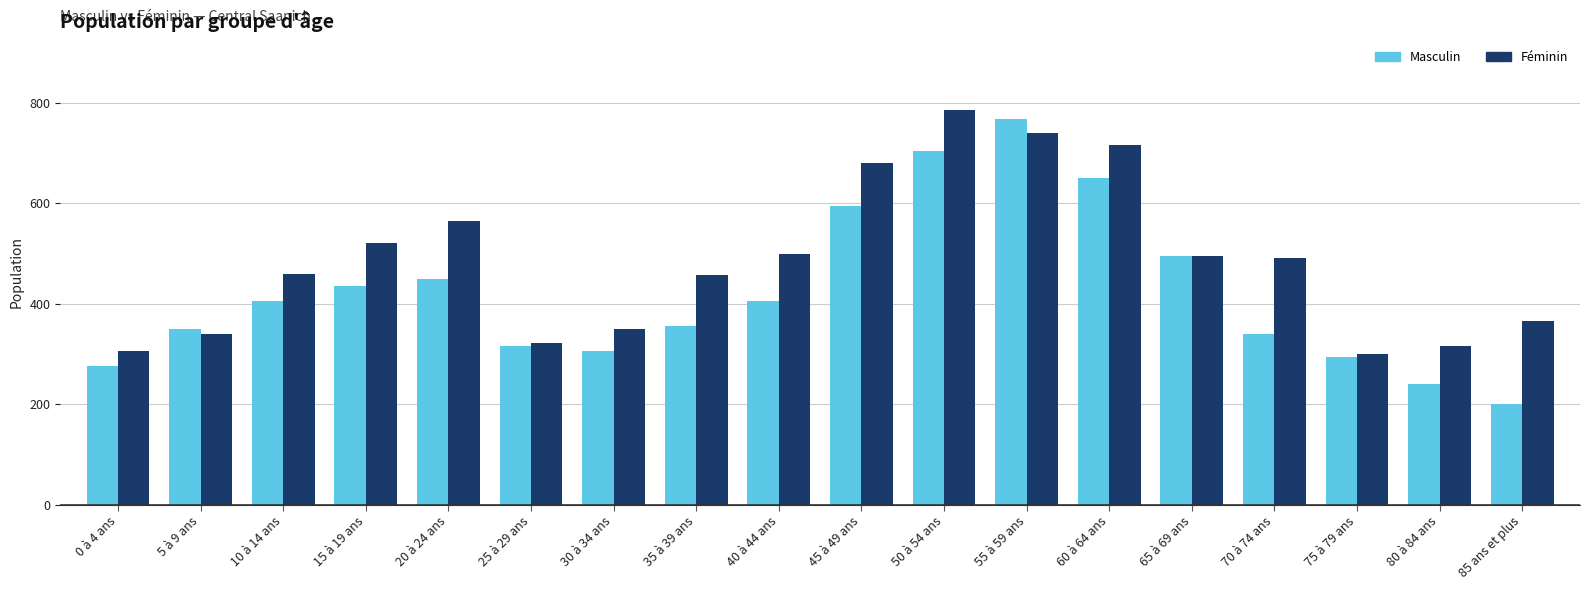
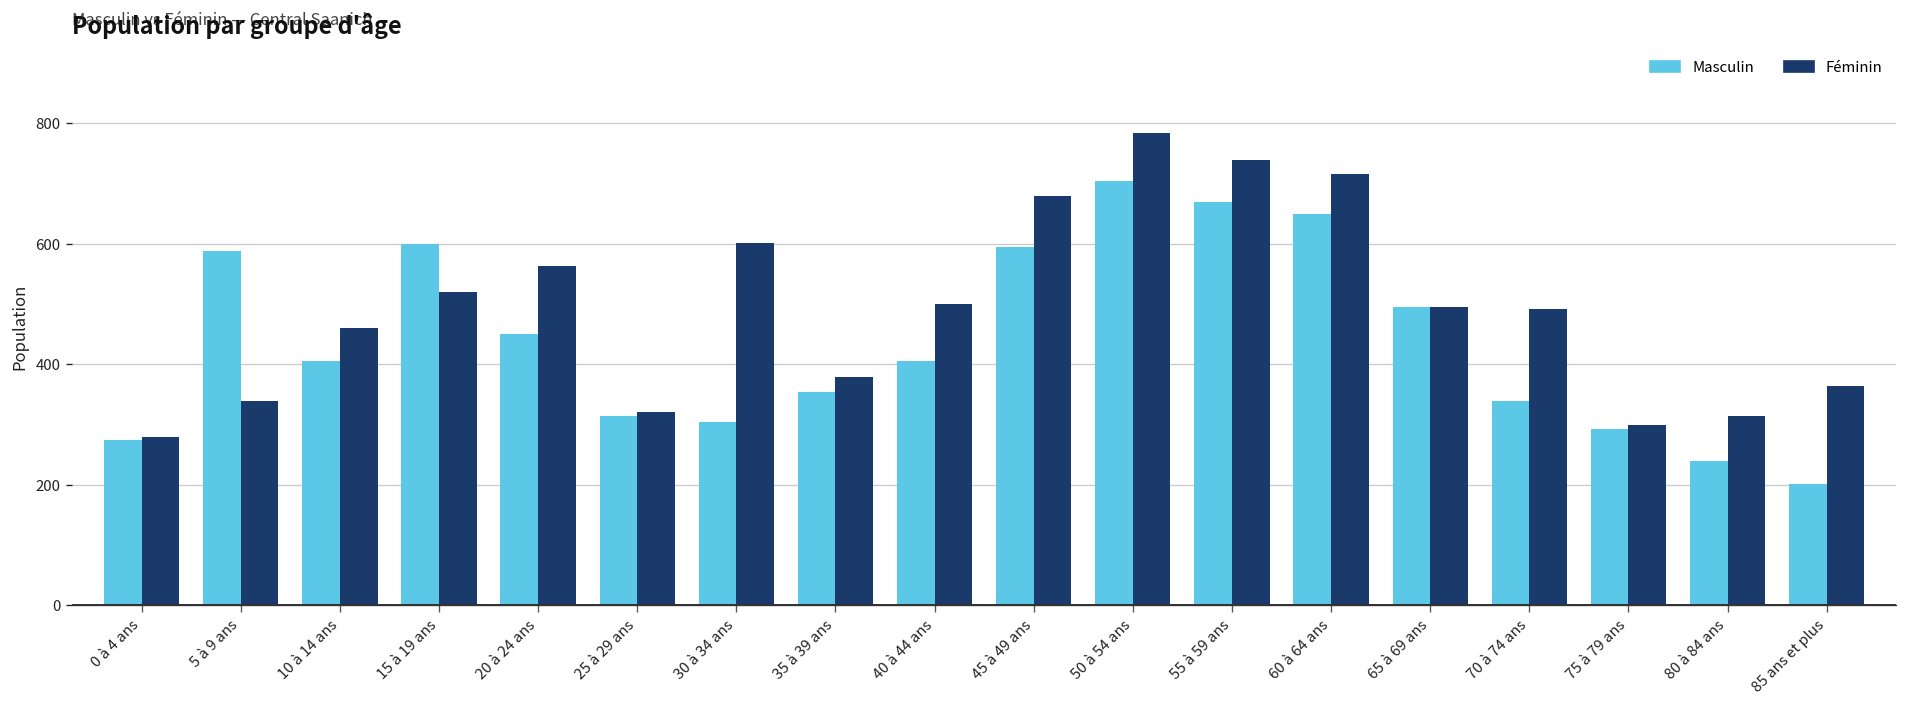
Féminin, 0 à 4 ans: 310 -> 280
Masculin, 5 à 9 ans: 350 -> 590
Masculin, 15 à 19 ans: 440 -> 600
Féminin, 30 à 34 ans: 350 -> 600
Féminin, 35 à 39 ans: 460 -> 380
Masculin, 55 à 59 ans: 770 -> 670
